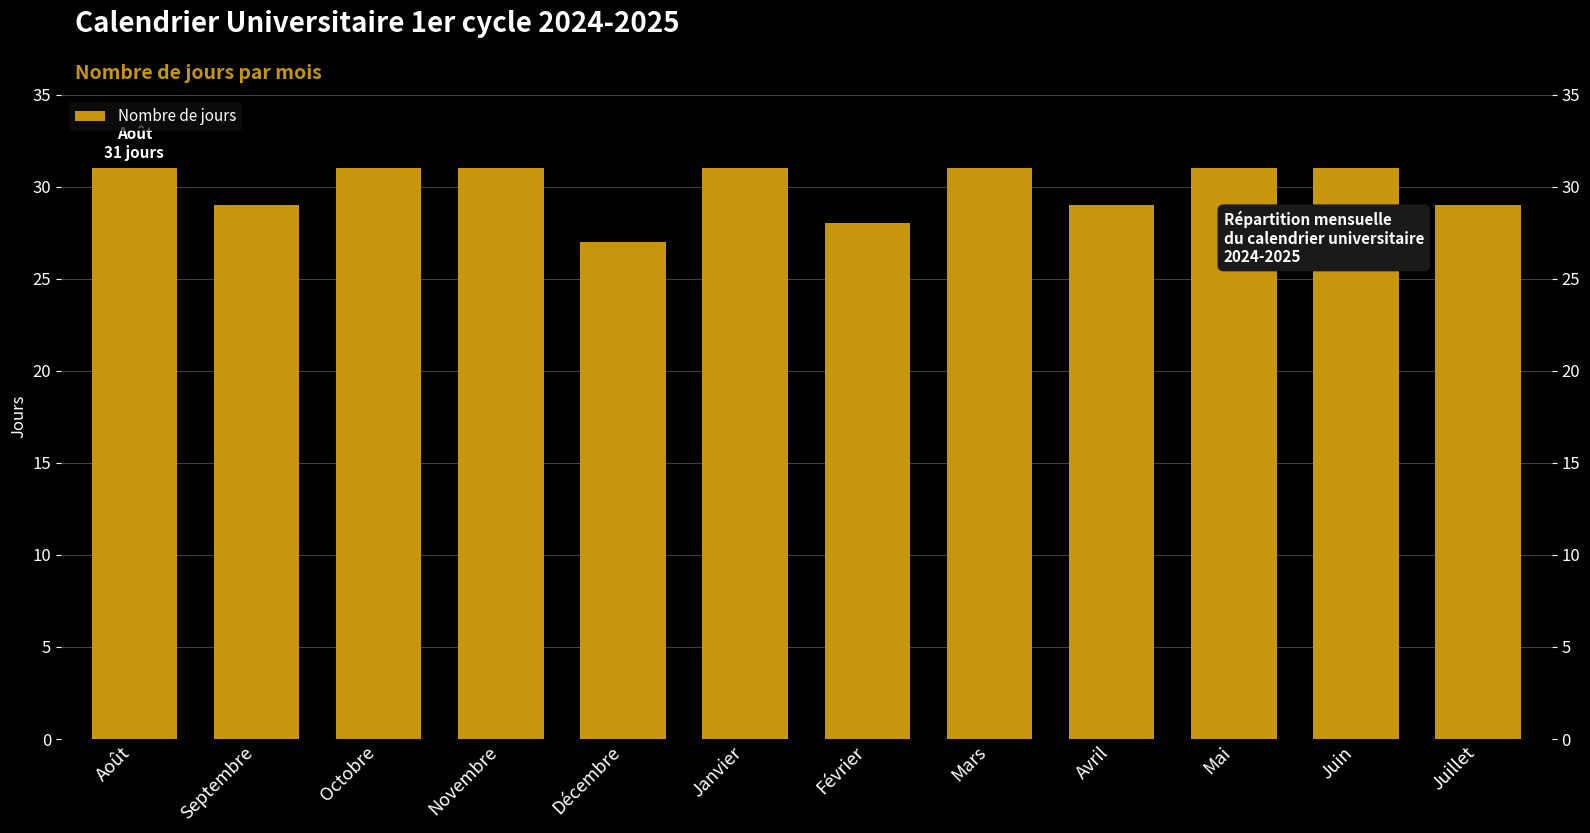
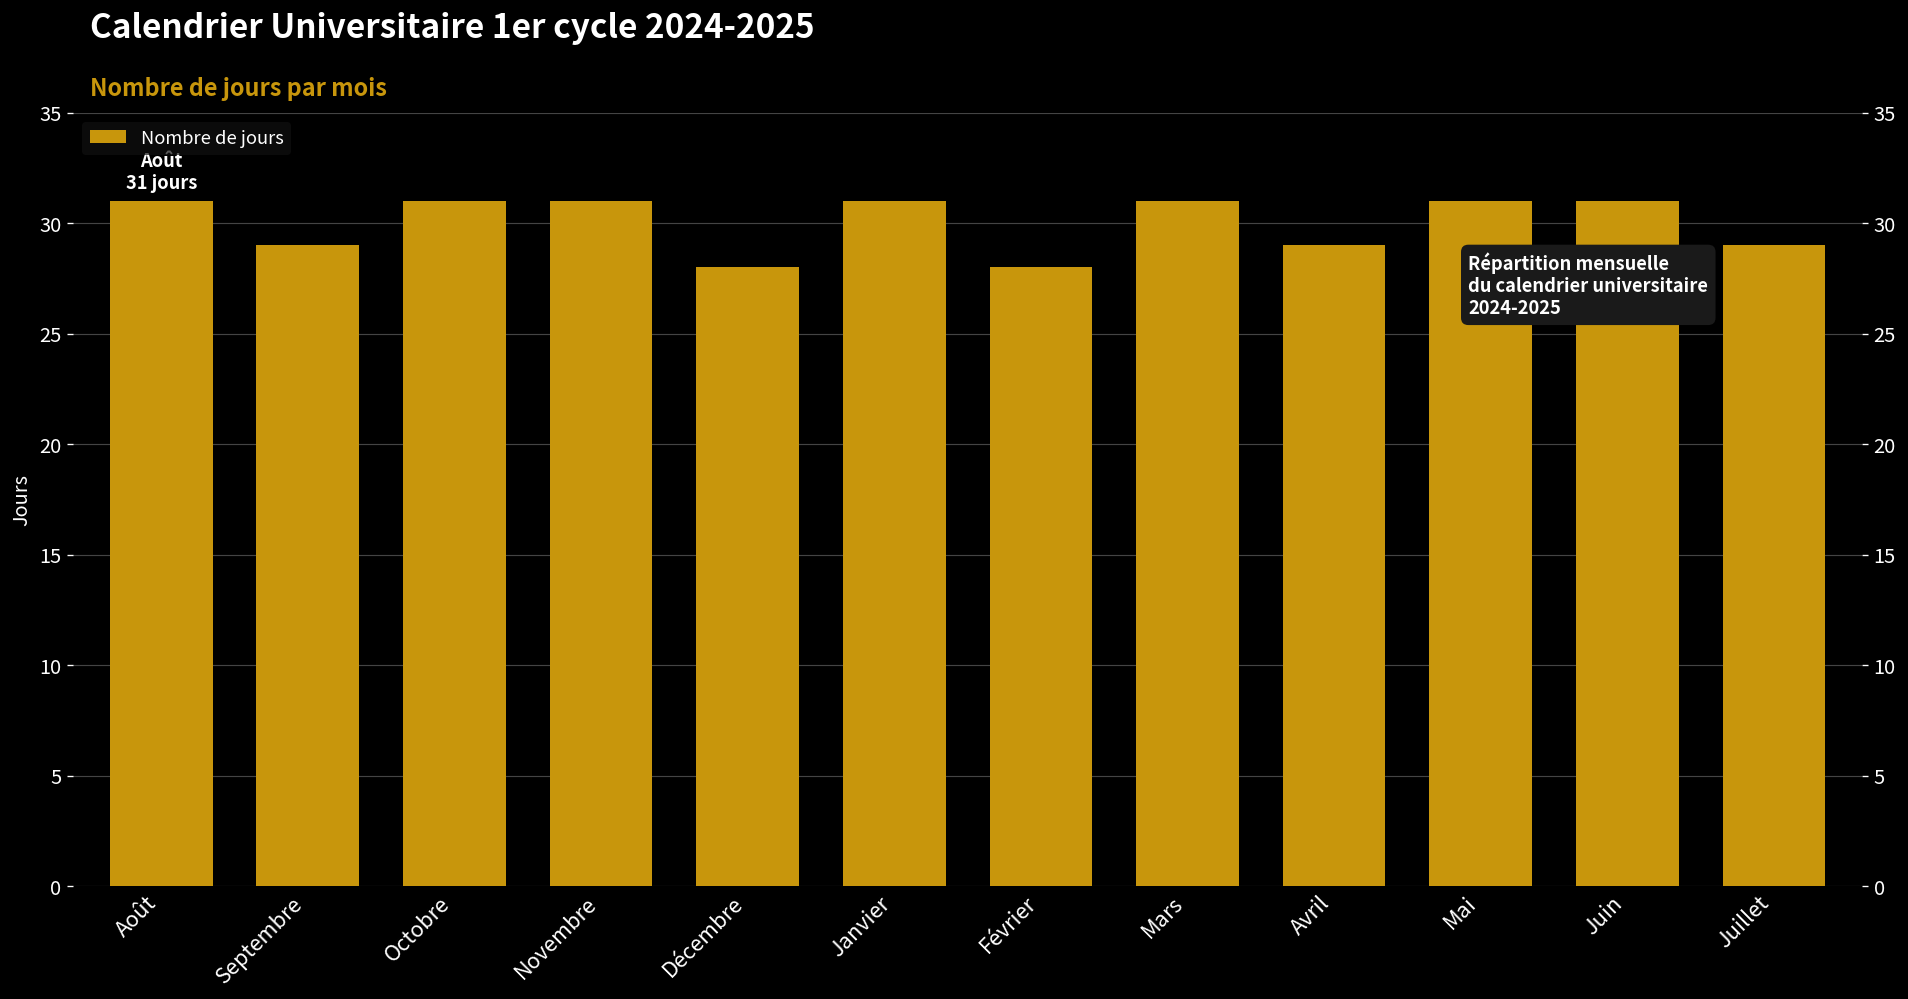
Décembre: 27 -> 28
